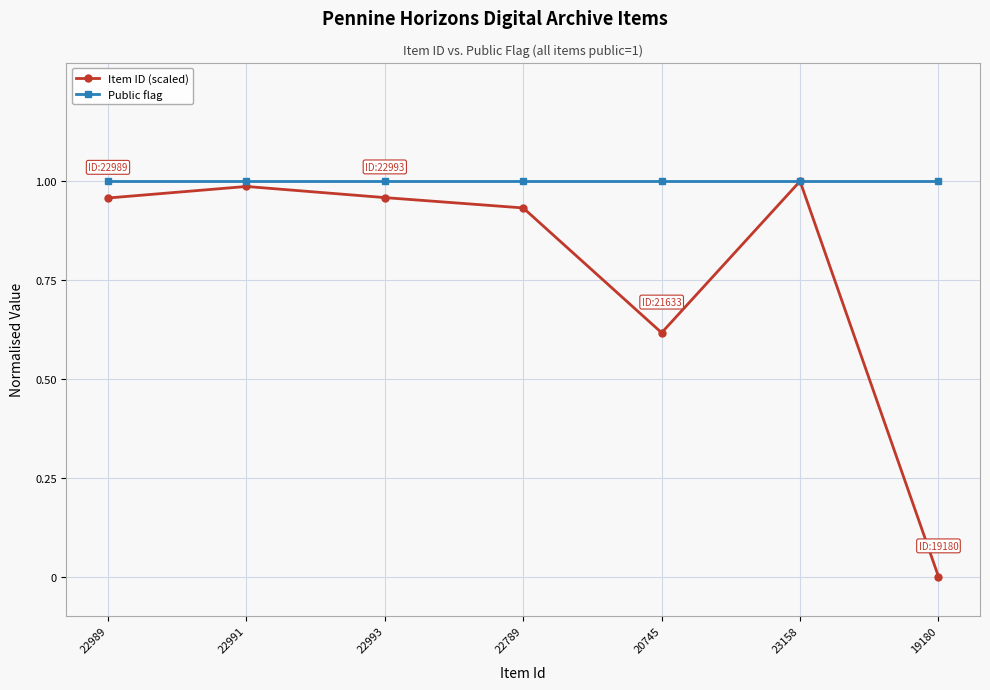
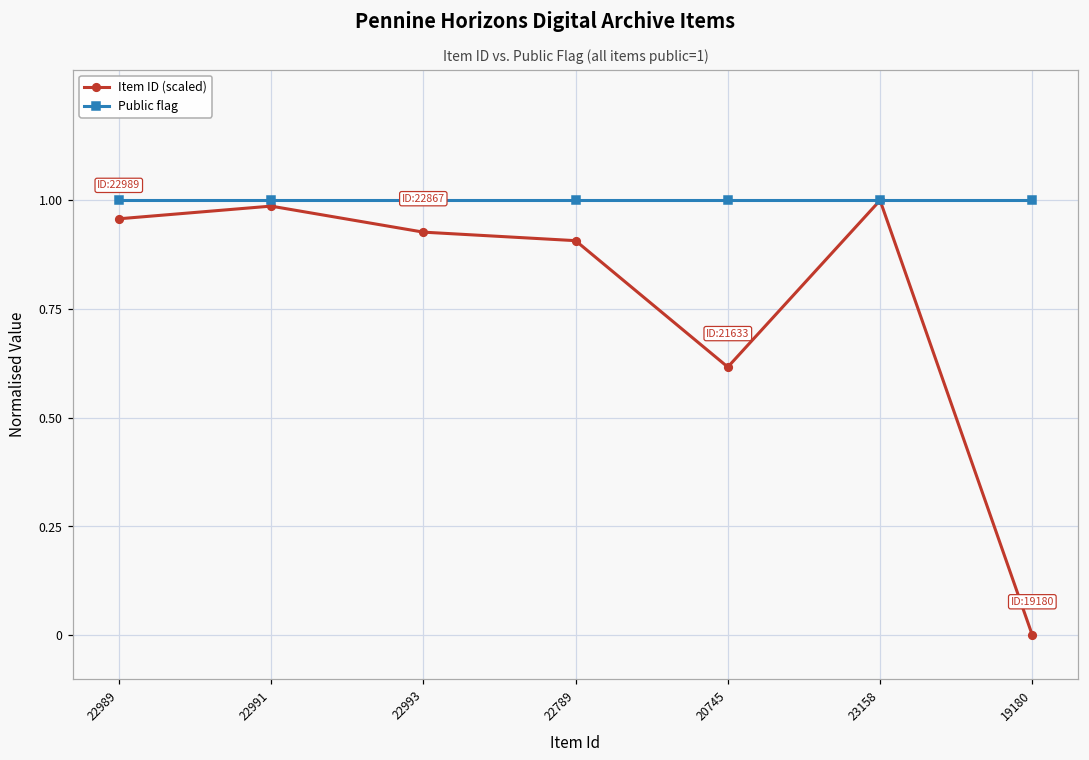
Item ID (scaled), 22993: 22993 -> 22867
Item ID (scaled), 22789: 0.93 -> 0.91
